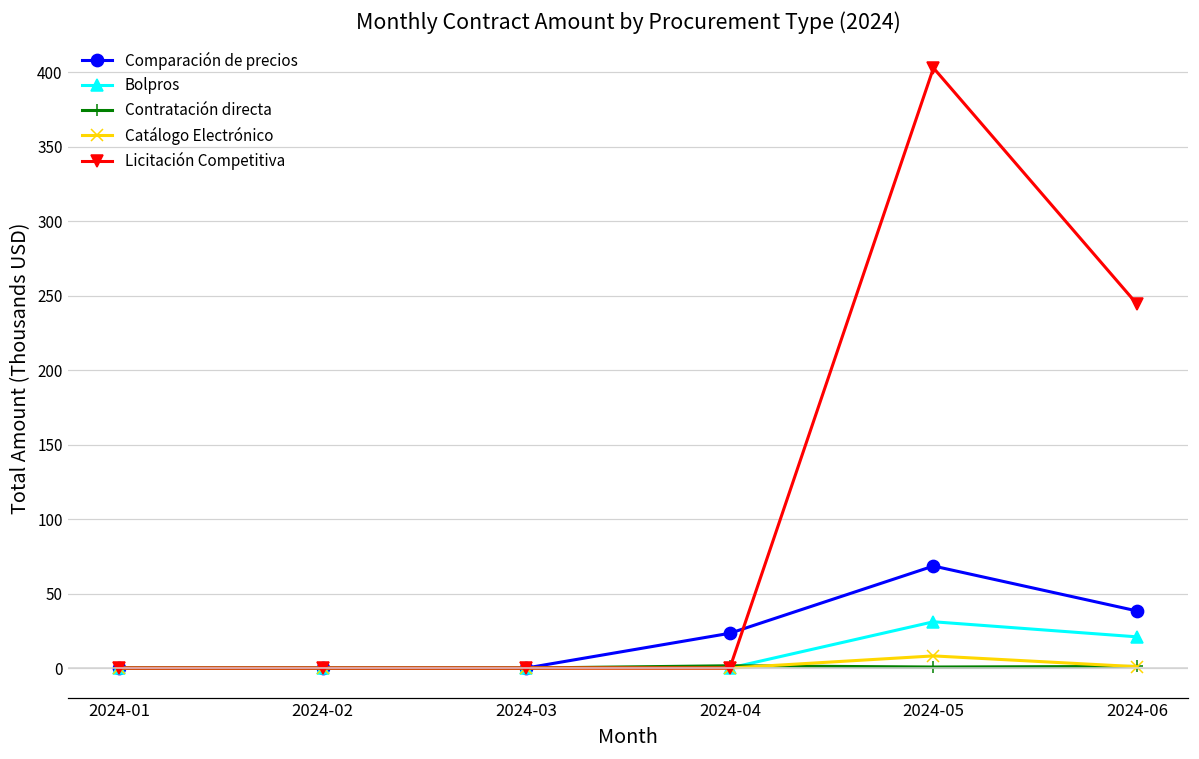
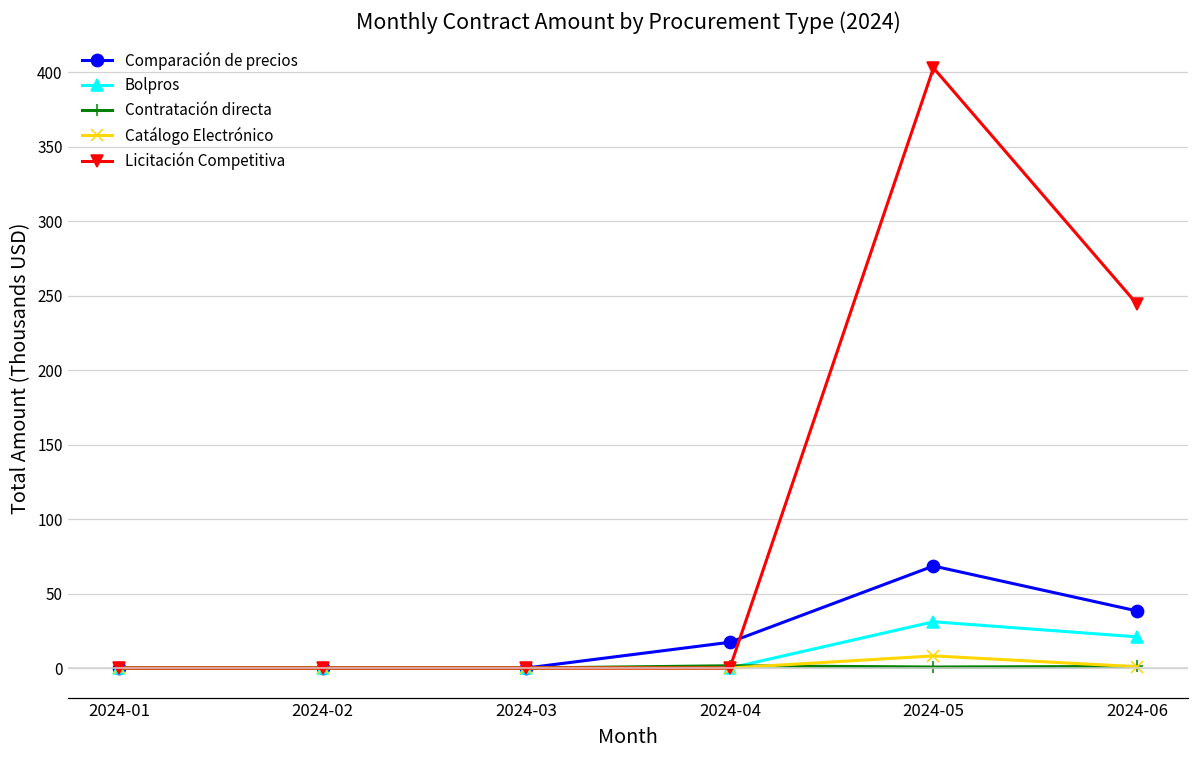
Comparación de precios, 2024-04: 23 -> 17
